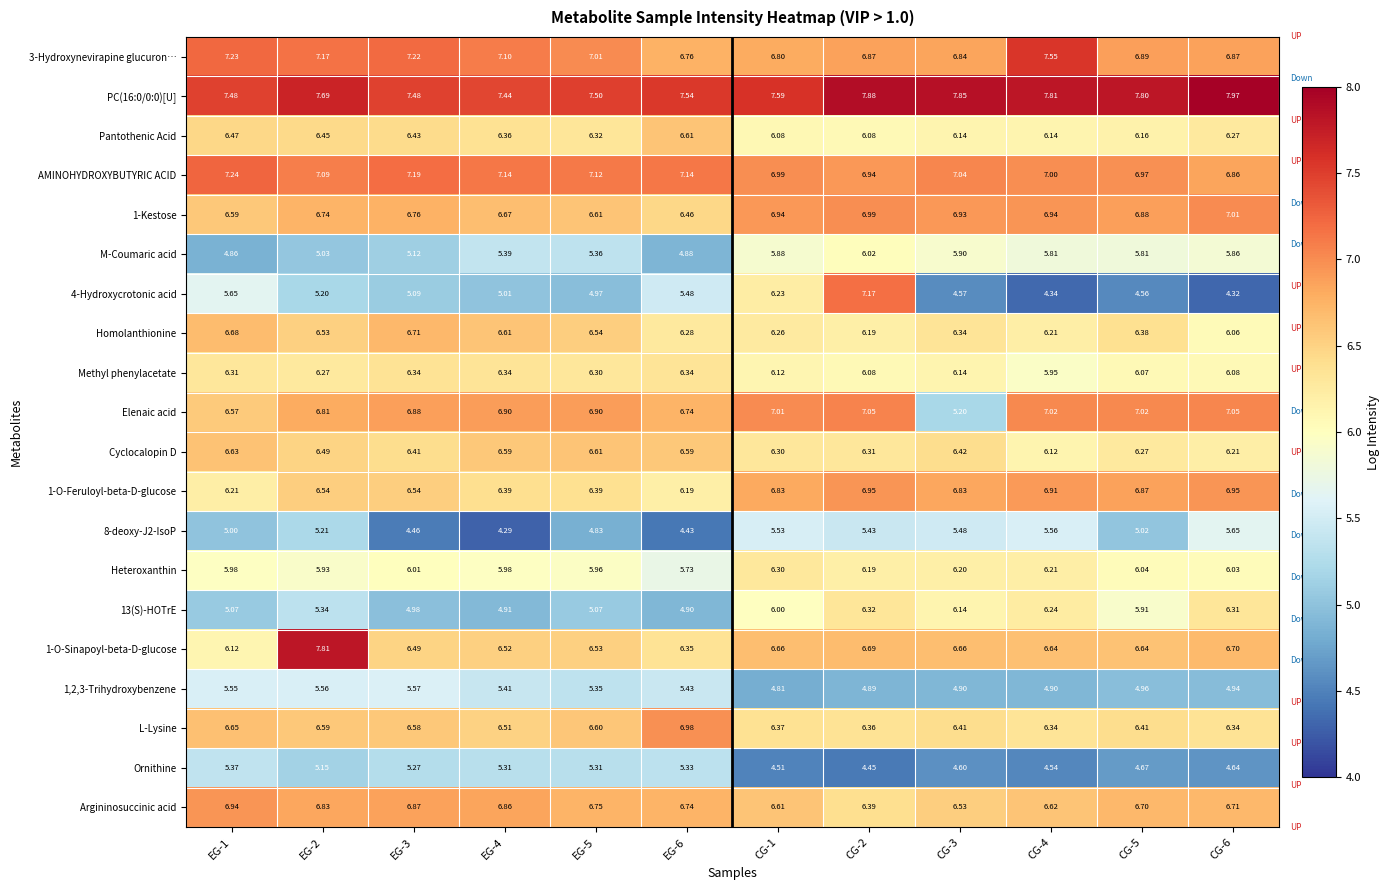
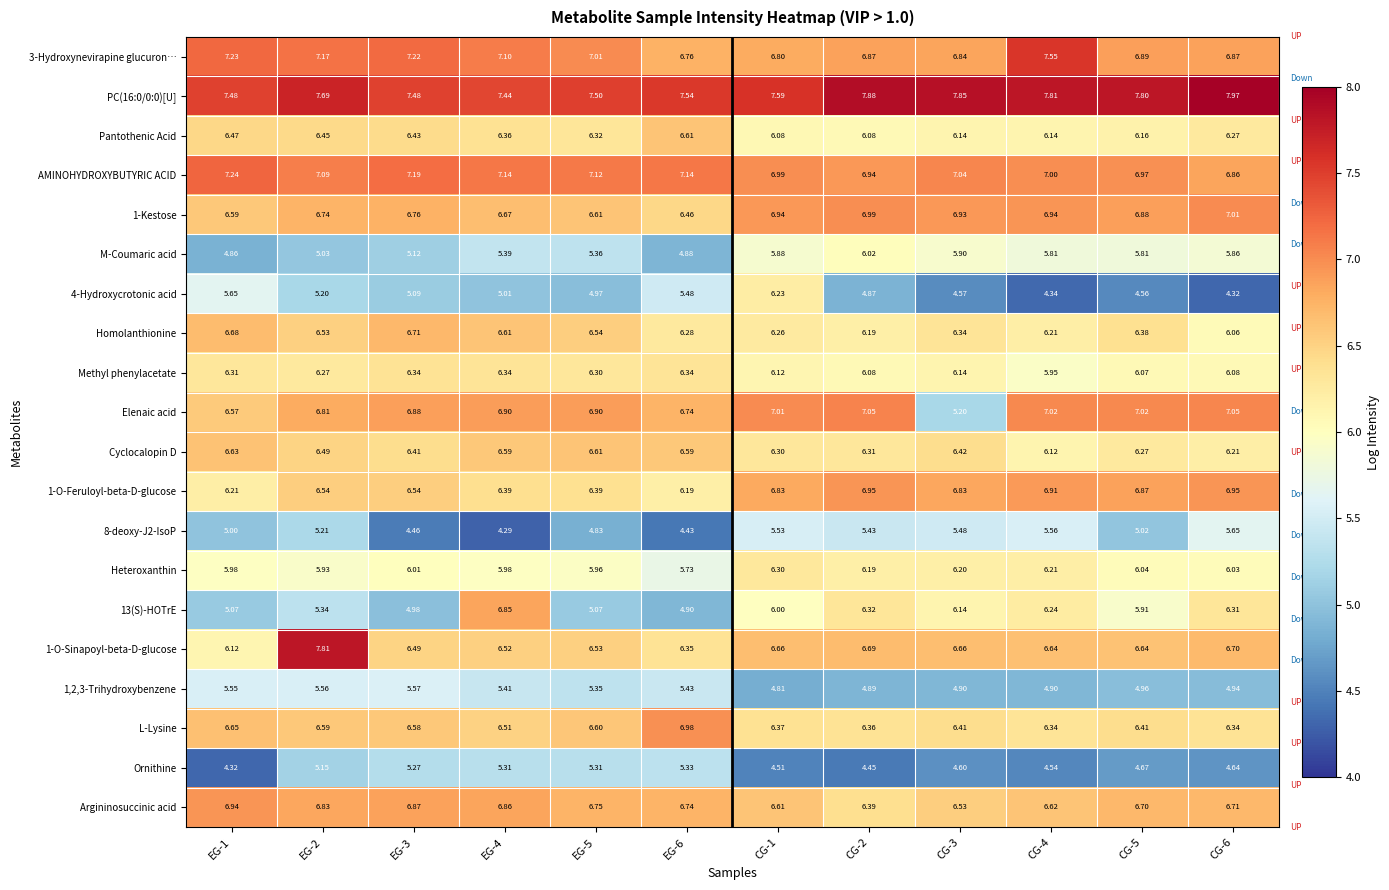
4-Hydroxycrotonic acid, CG-2: 7.17 -> 4.87
13(S)-HOTrE, EG-4: 4.91 -> 6.85
Ornithine, EG-1: 5.37 -> 4.32
